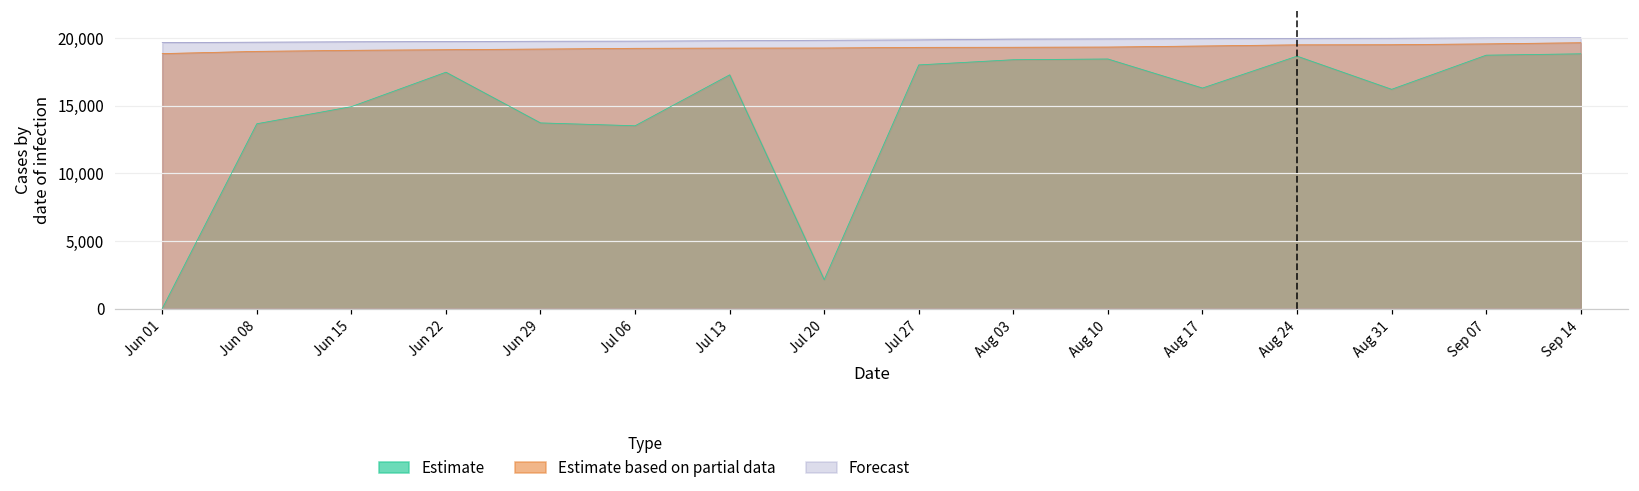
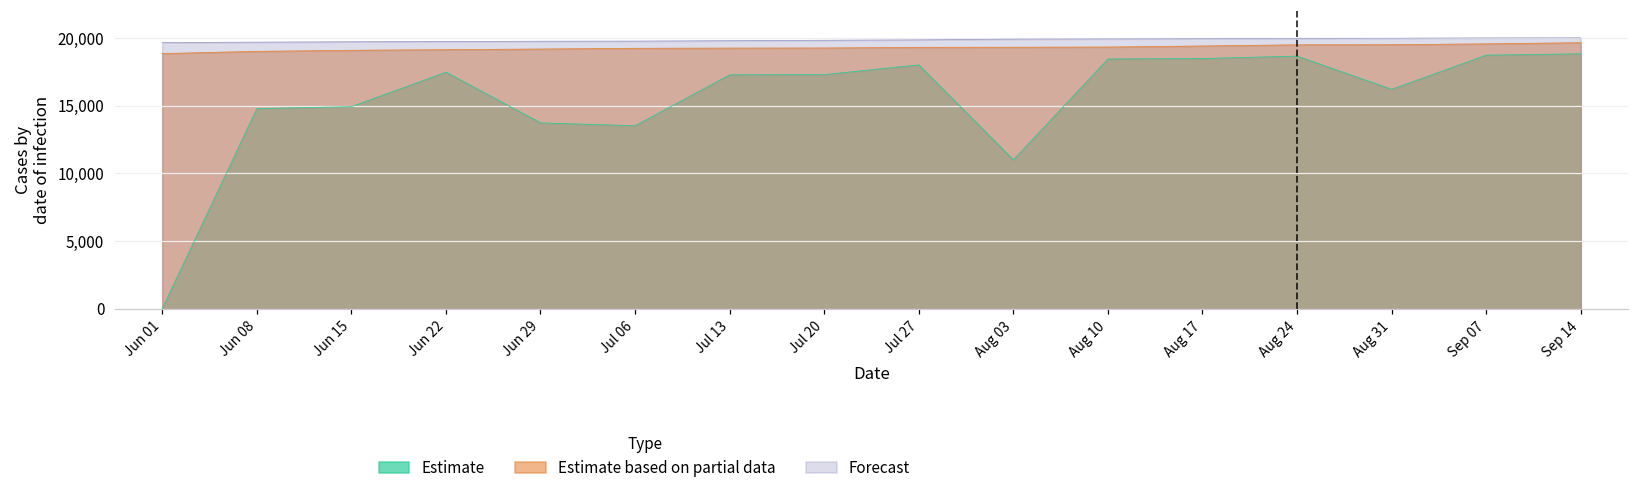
Estimate, Jun 08: 13,700 -> 14,800
Estimate, Jul 20: 2,100 -> 17,300
Estimate, Aug 03: 18,400 -> 11,000
Estimate, Aug 17: 16,300 -> 18,500
